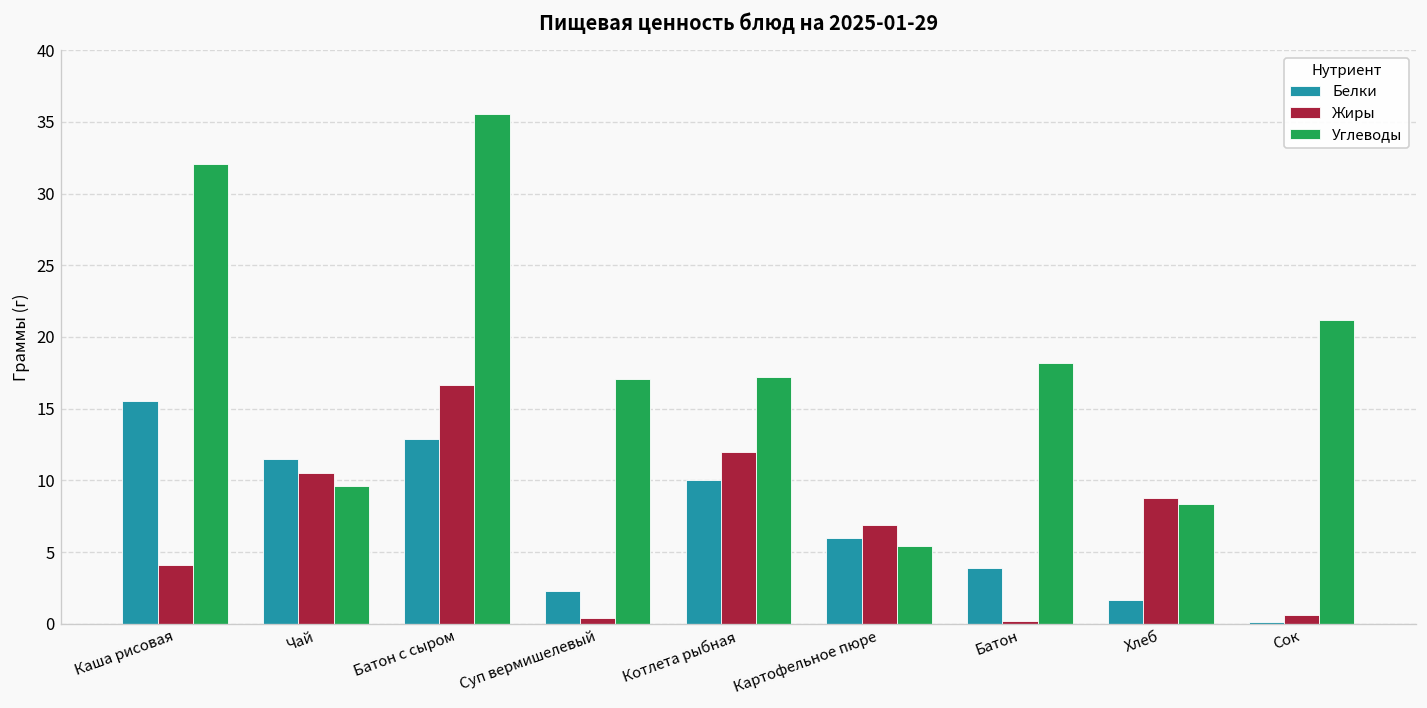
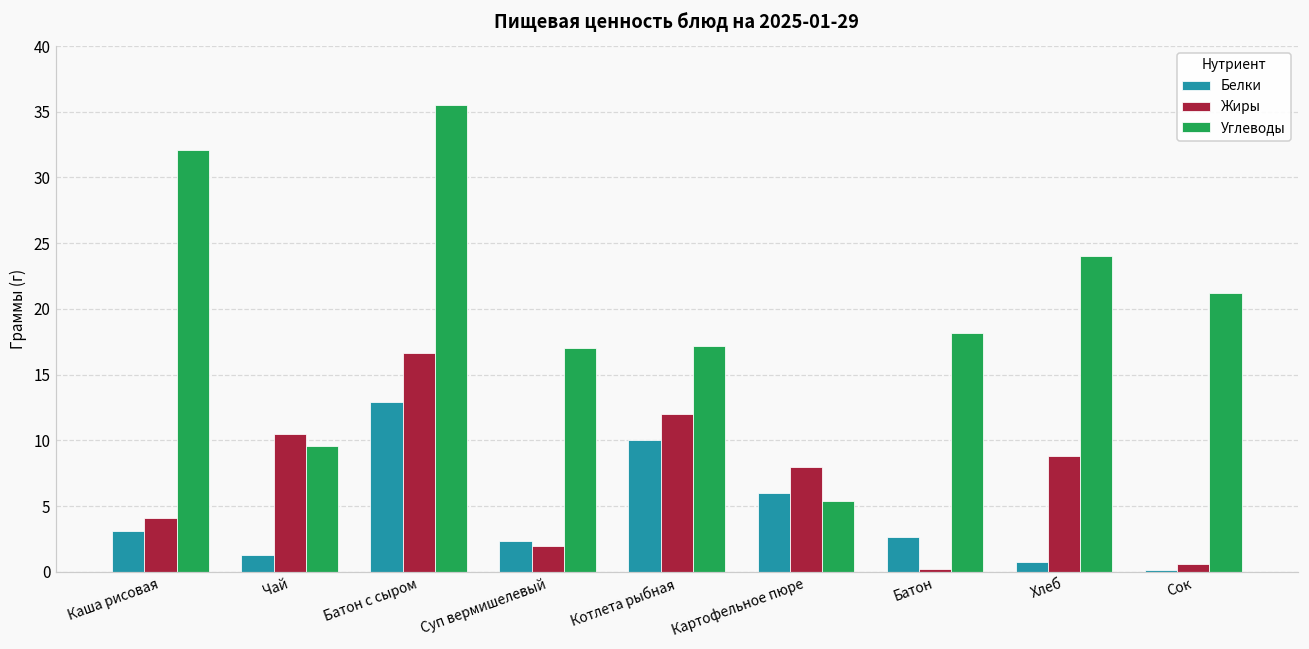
Белки, Каша рисовая: 15.6 -> 3.1
Белки, Чай: 11.5 -> 1.3
Жиры, Суп вермишелевый: 0.4 -> 2.0
Жиры, Картофельное пюре: 6.9 -> 8.0
Белки, Батон: 3.9 -> 2.7
Белки, Хлеб: 1.7 -> 0.8
Углеводы, Хлеб: 8.4 -> 24.1
